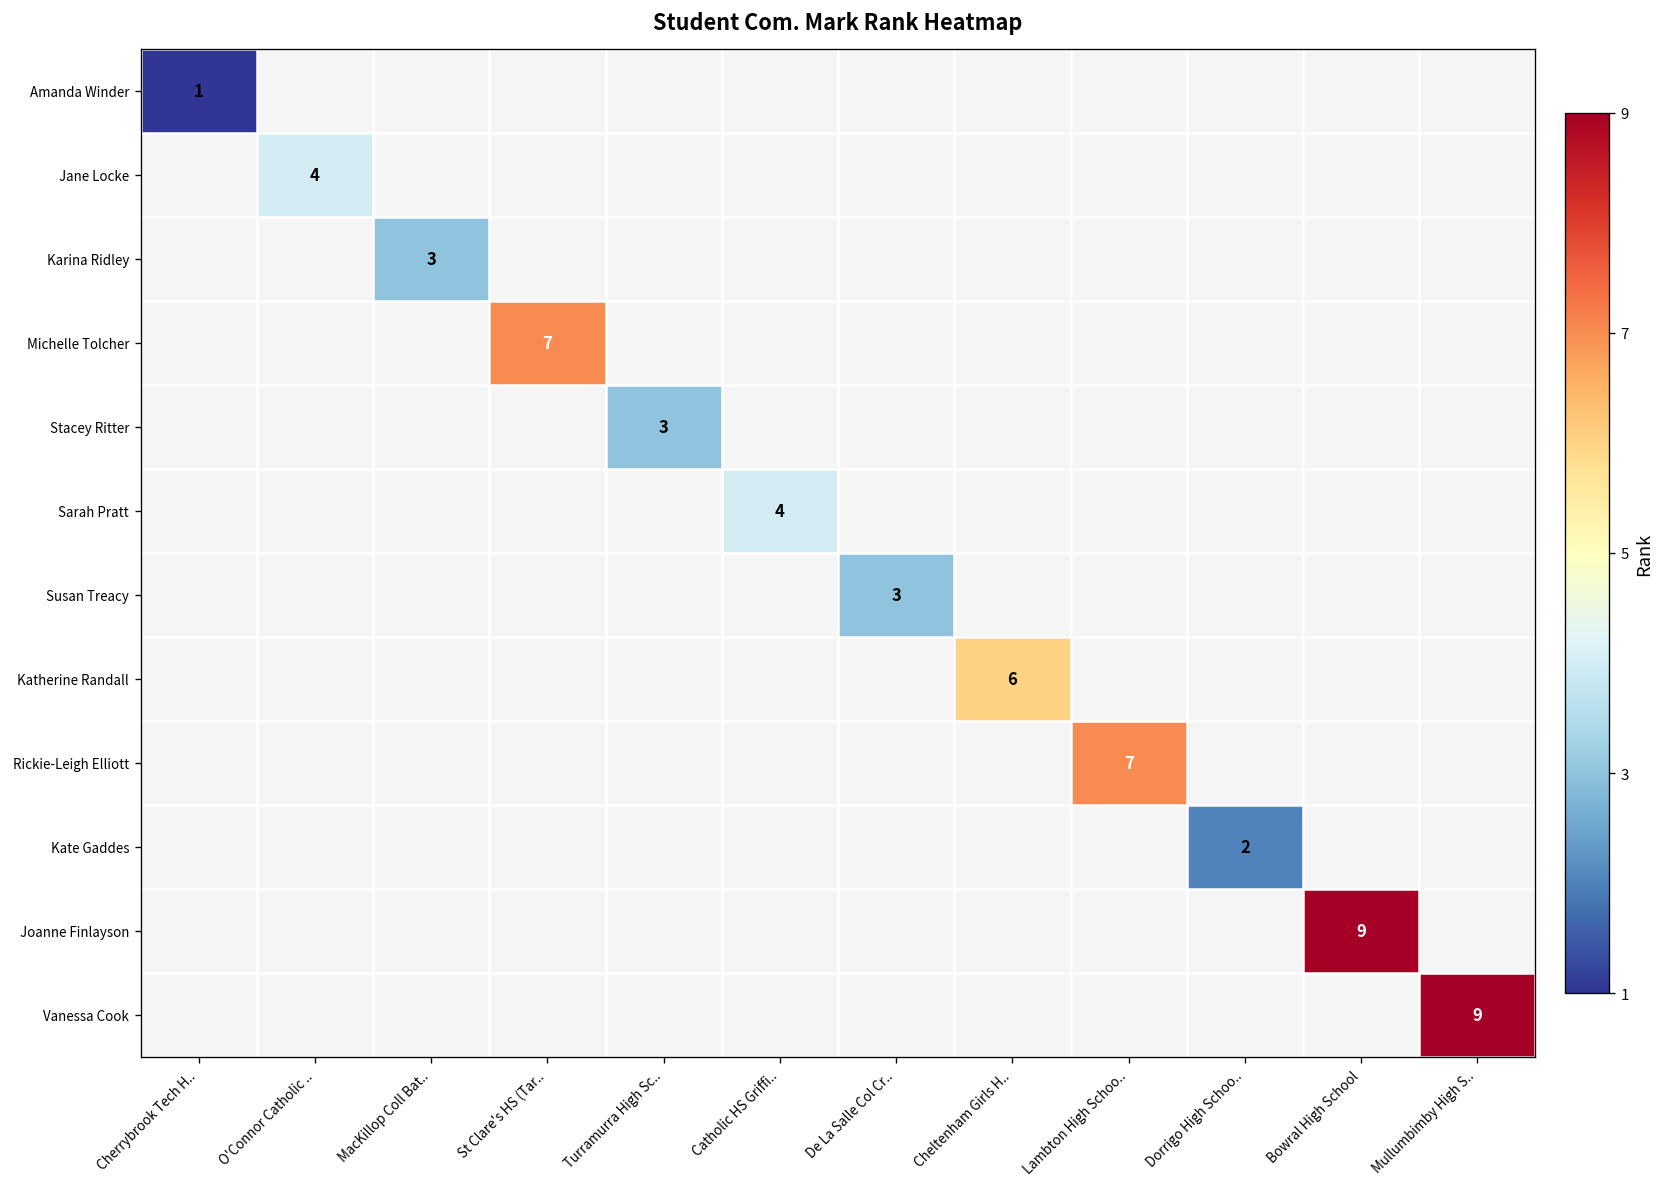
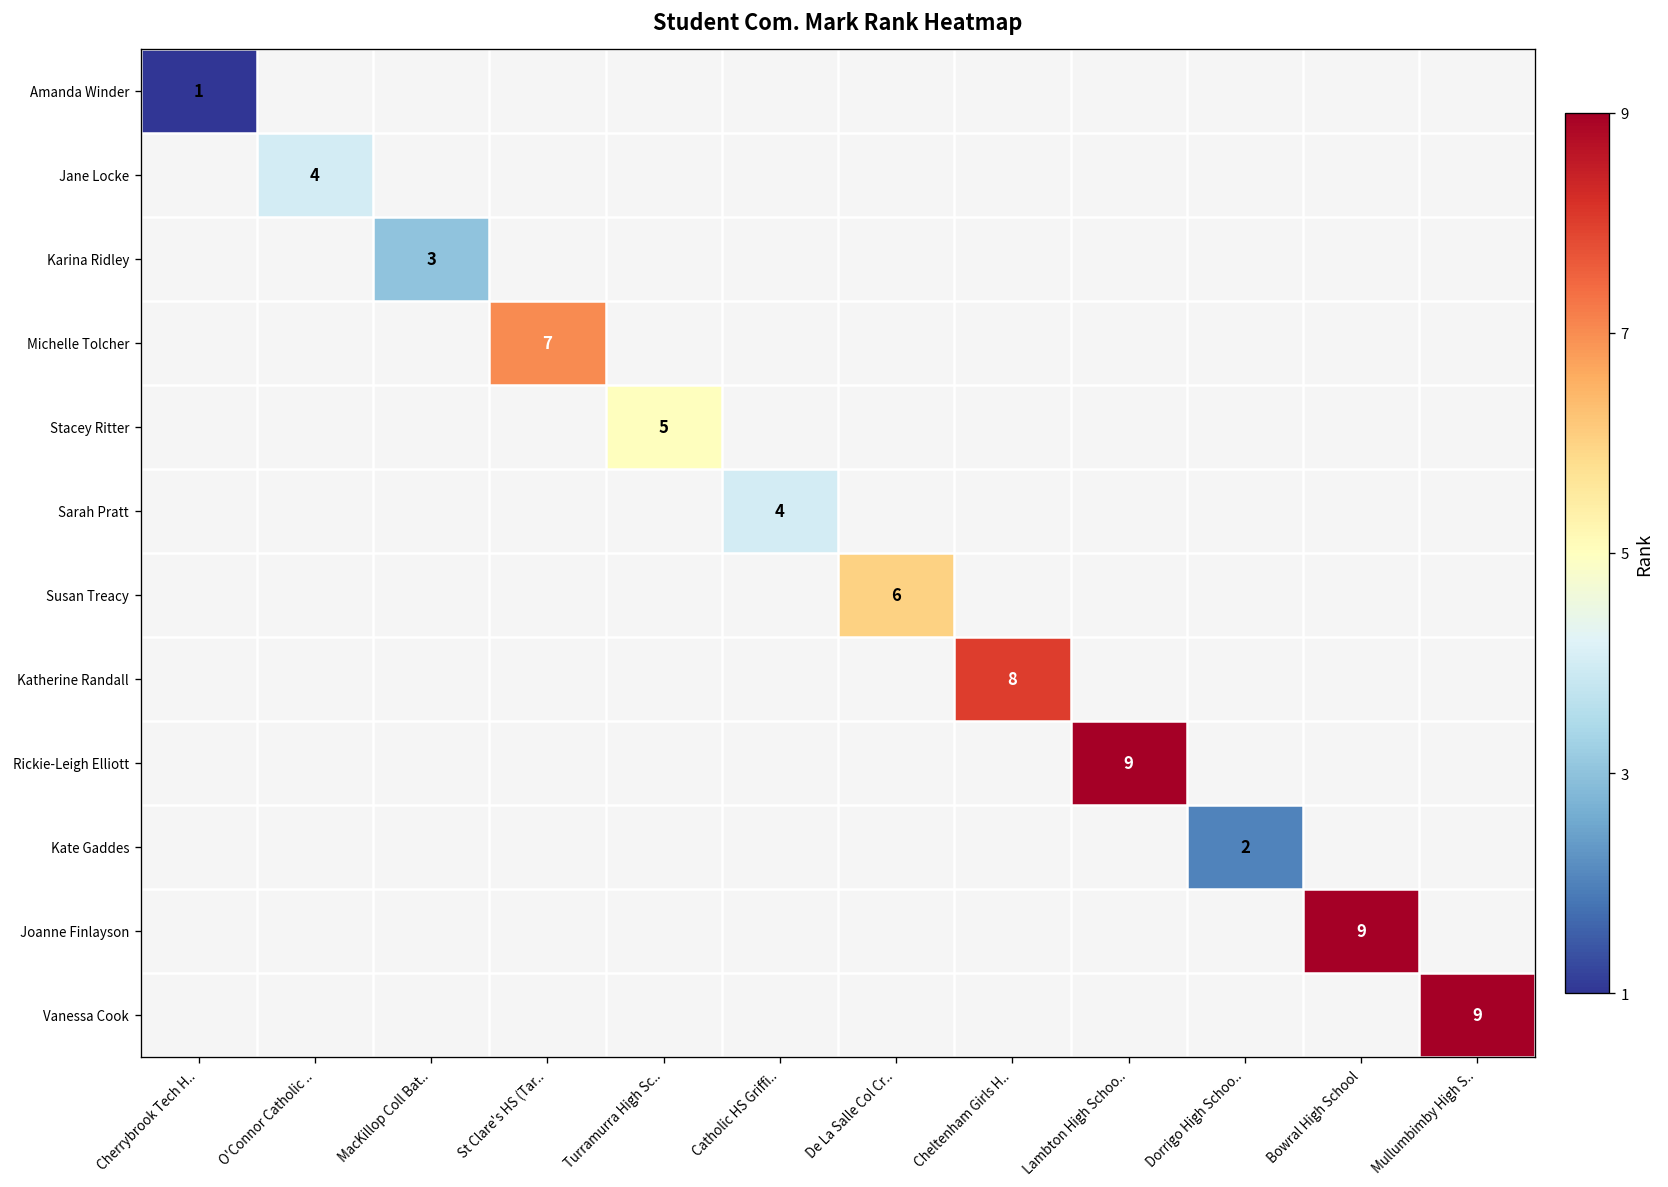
Stacey Ritter, Turramurra High Sc..: 3 -> 5
Susan Treacy, De La Salle Col Cr..: 3 -> 6
Katherine Randall, Cheltenham Girls H..: 6 -> 8
Rickie-Leigh Elliott, Lambton High Schoo..: 7 -> 9
